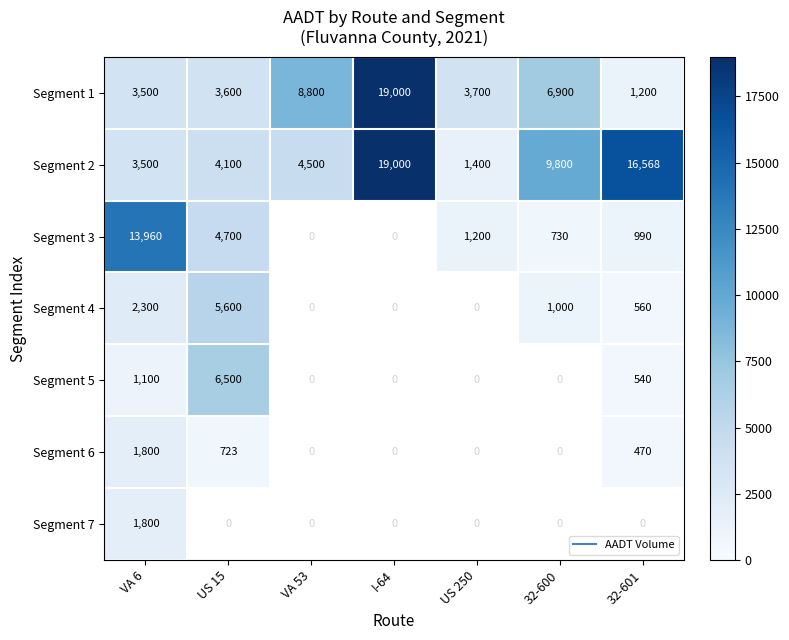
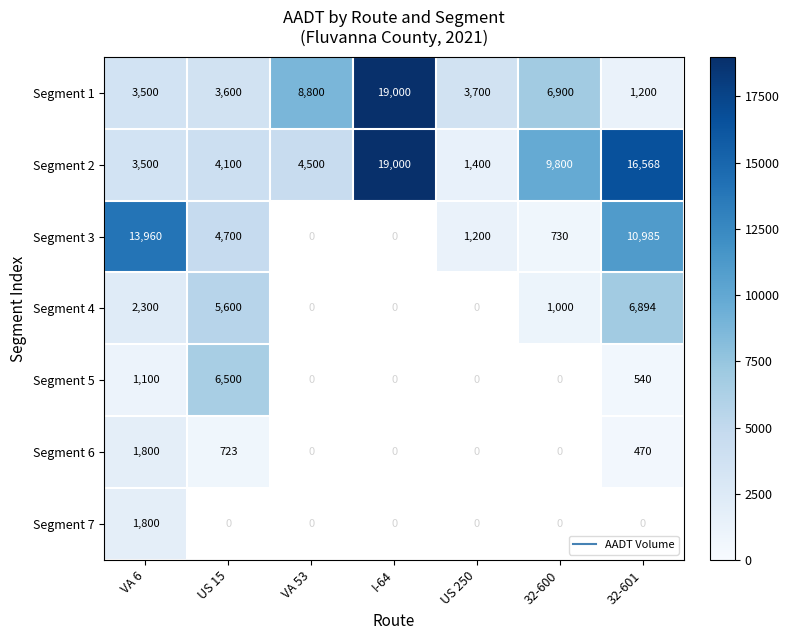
Segment 3, 32-601: 990 -> 10,985
Segment 4, 32-601: 560 -> 6,894
